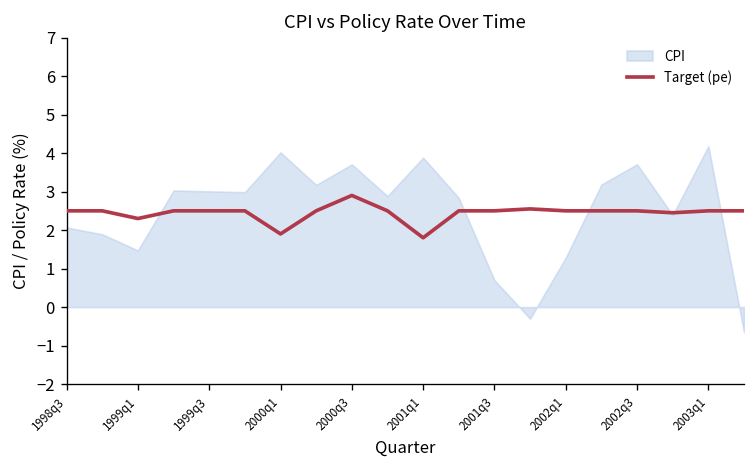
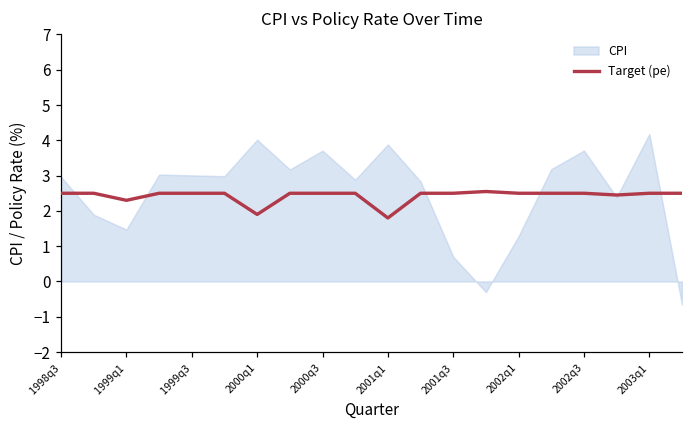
CPI, 1998q3: 2.1 -> 3.0
Target (pe), 2000q3: 2.9 -> 2.5
